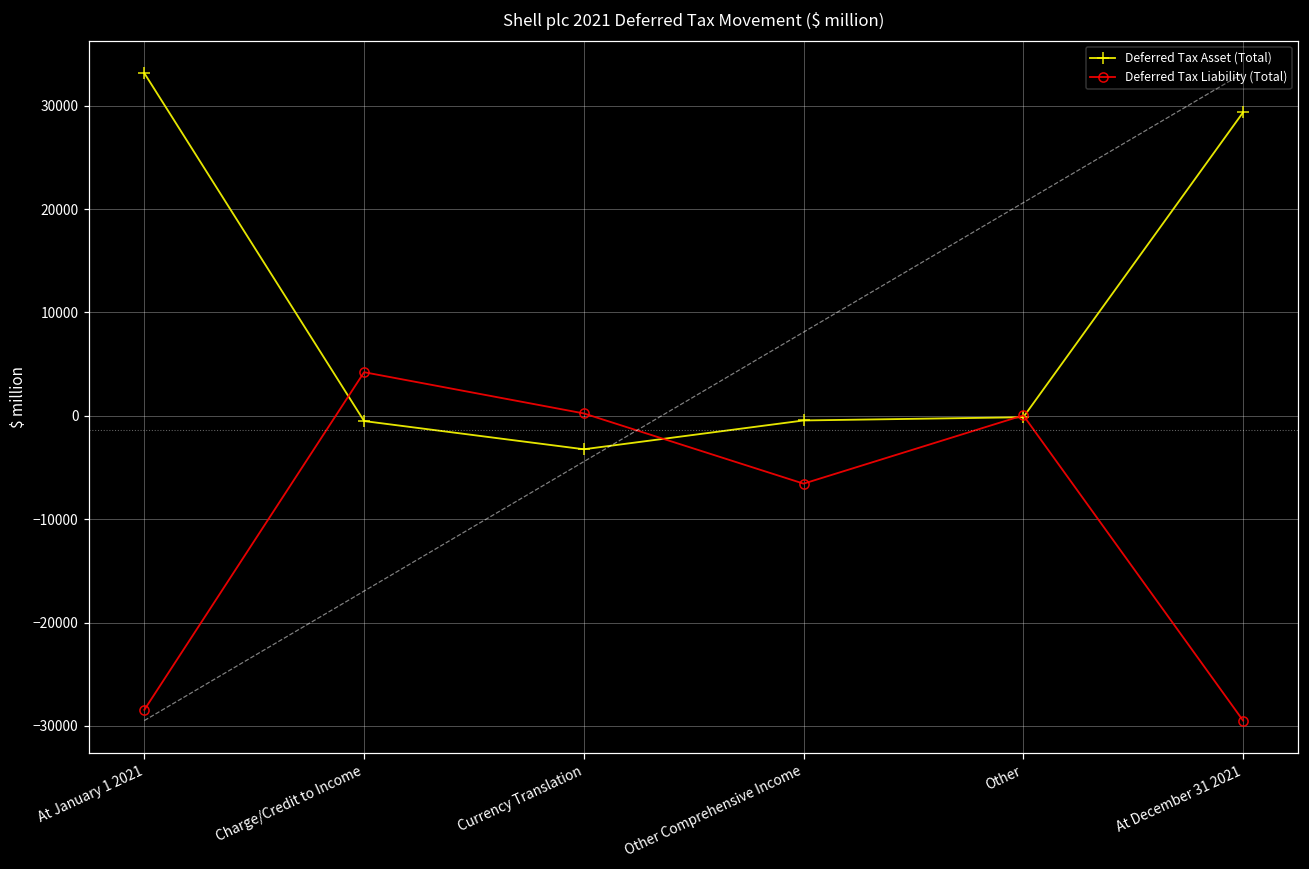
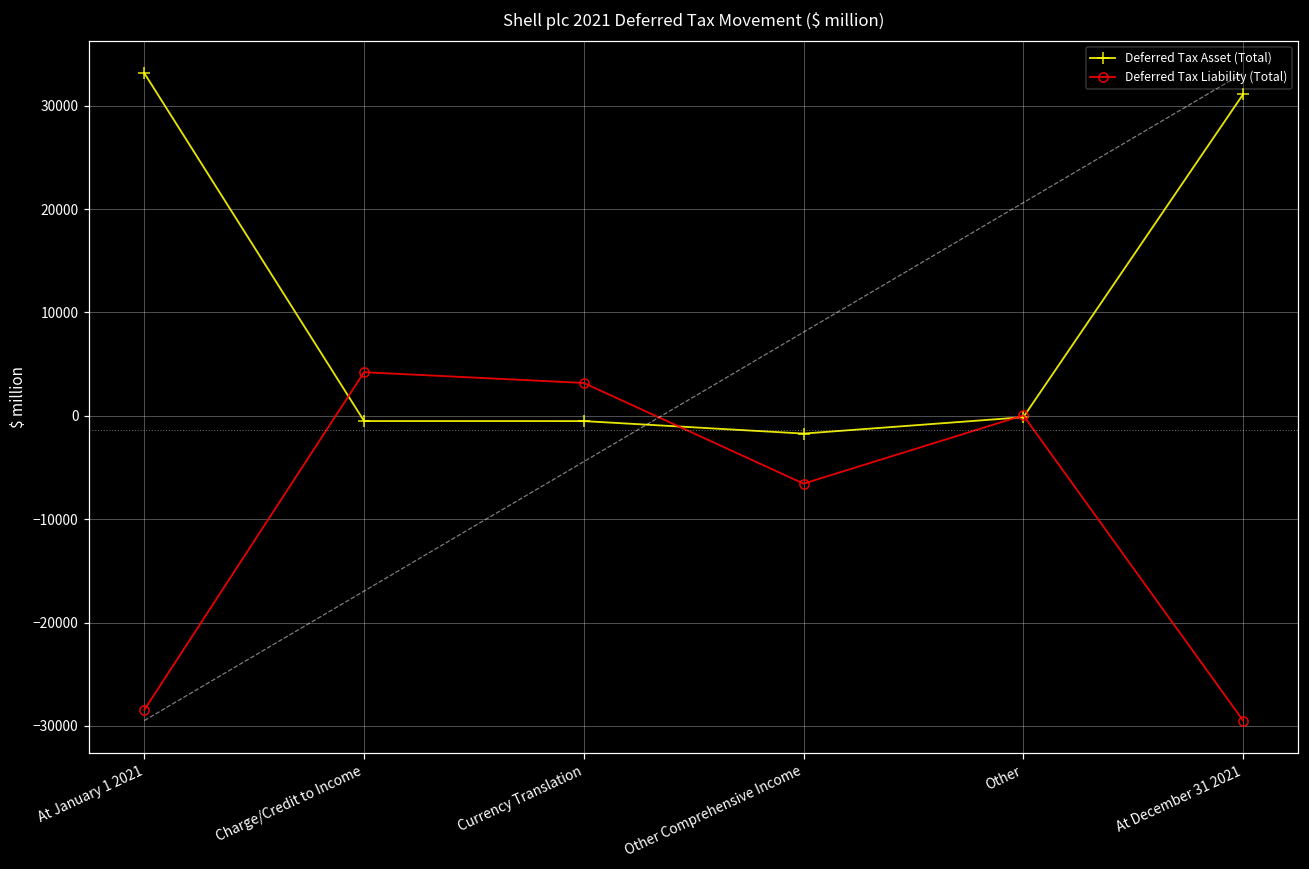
Deferred Tax Asset (Total), Currency Translation: -3000 -> -1000
Deferred Tax Liability (Total), Currency Translation: 0 -> 3000
Deferred Tax Asset (Total), Other Comprehensive Income: 0 -> -2000
Deferred Tax Asset (Total), At December 31 2021: 29000 -> 31000
